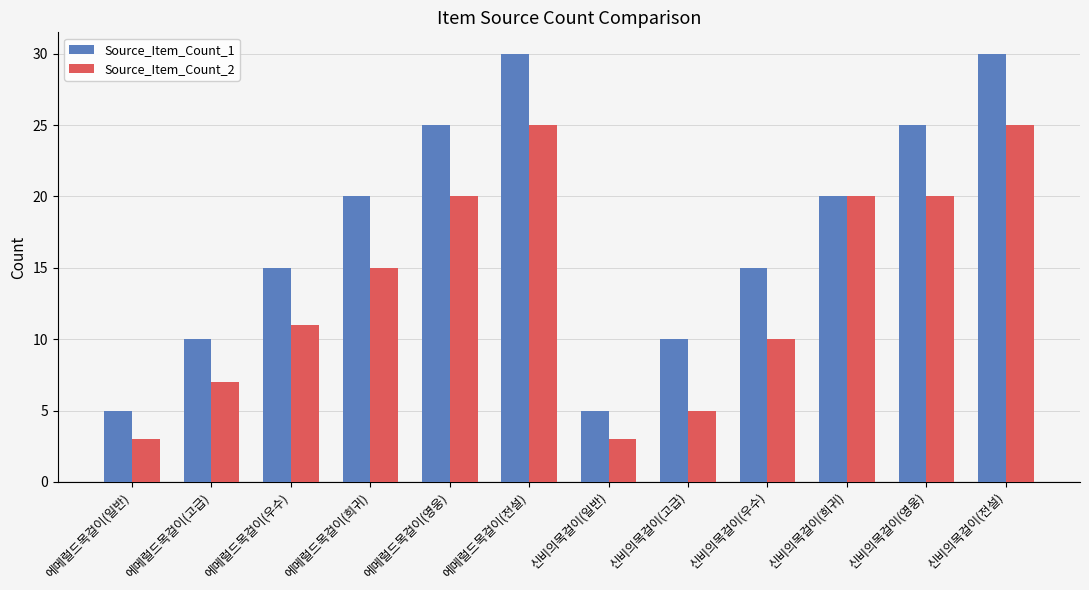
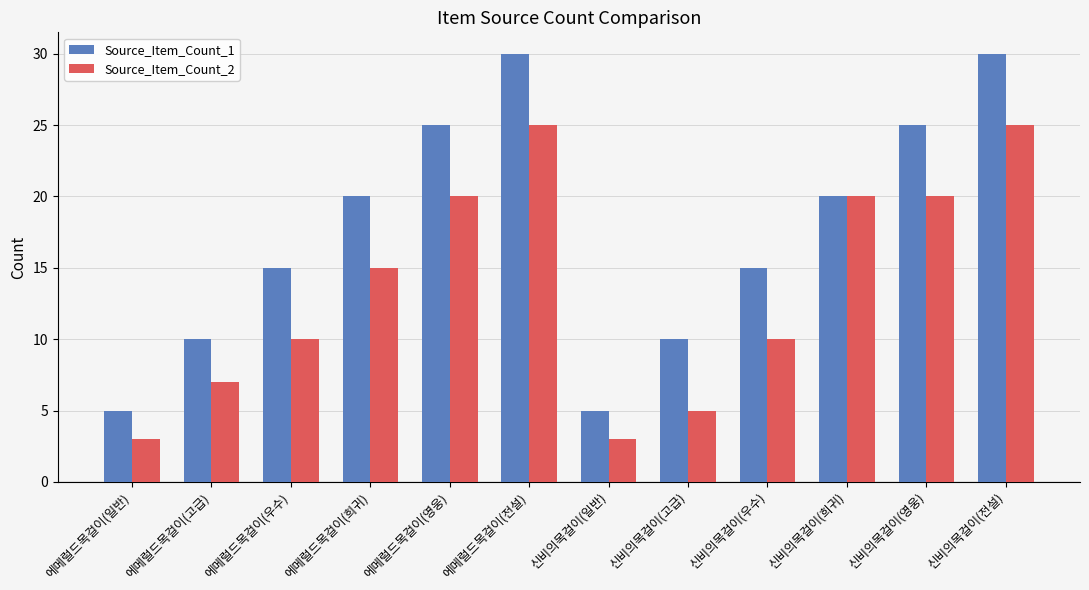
Source_Item_Count_2, 에메럴드목걸이(우수): 11 -> 10
